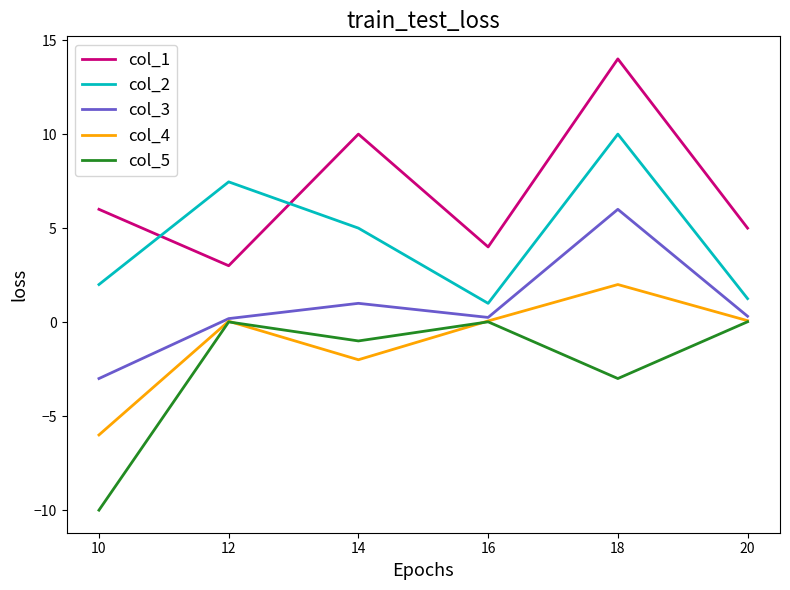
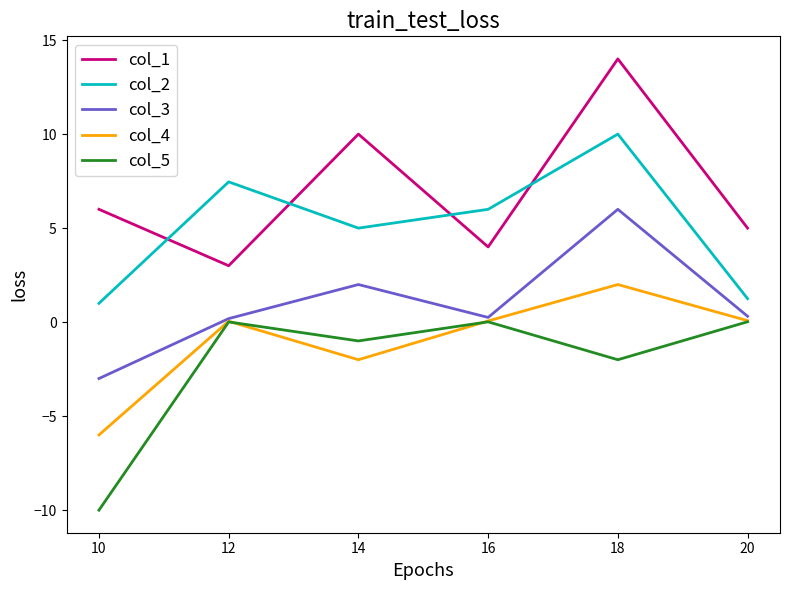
col_2, 10: 2 -> 1
col_3, 14: 1 -> 2
col_2, 16: 1 -> 6
col_5, 18: -3 -> -2
